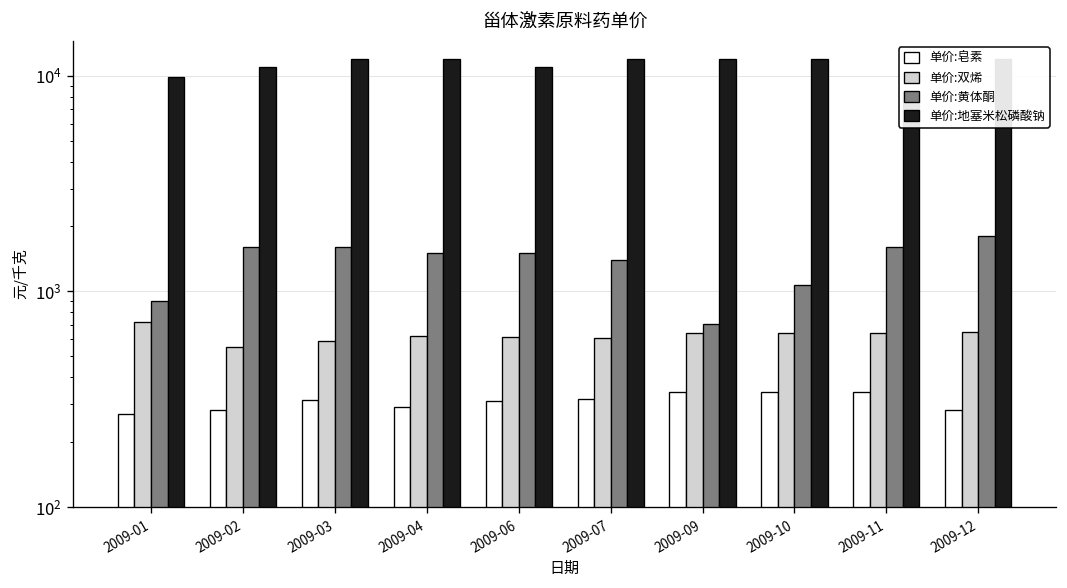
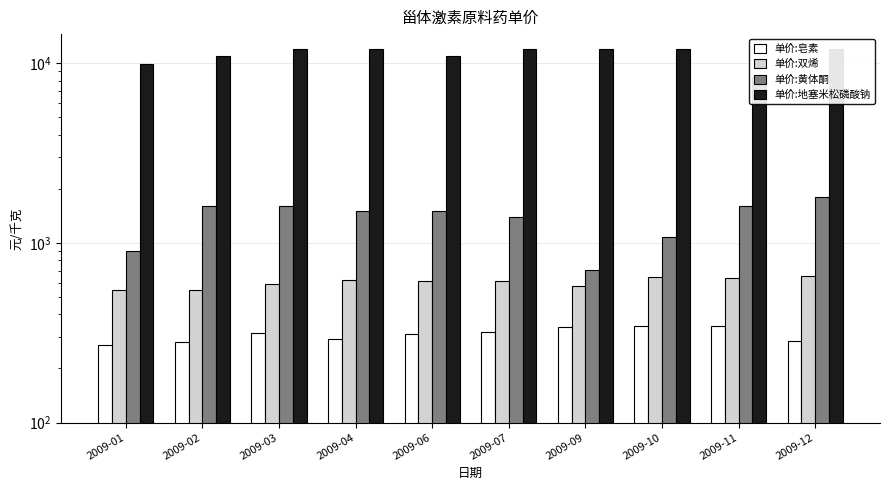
单价:双烯, 2009-01: 720 -> 550
单价:双烯, 2009-09: 640 -> 580
